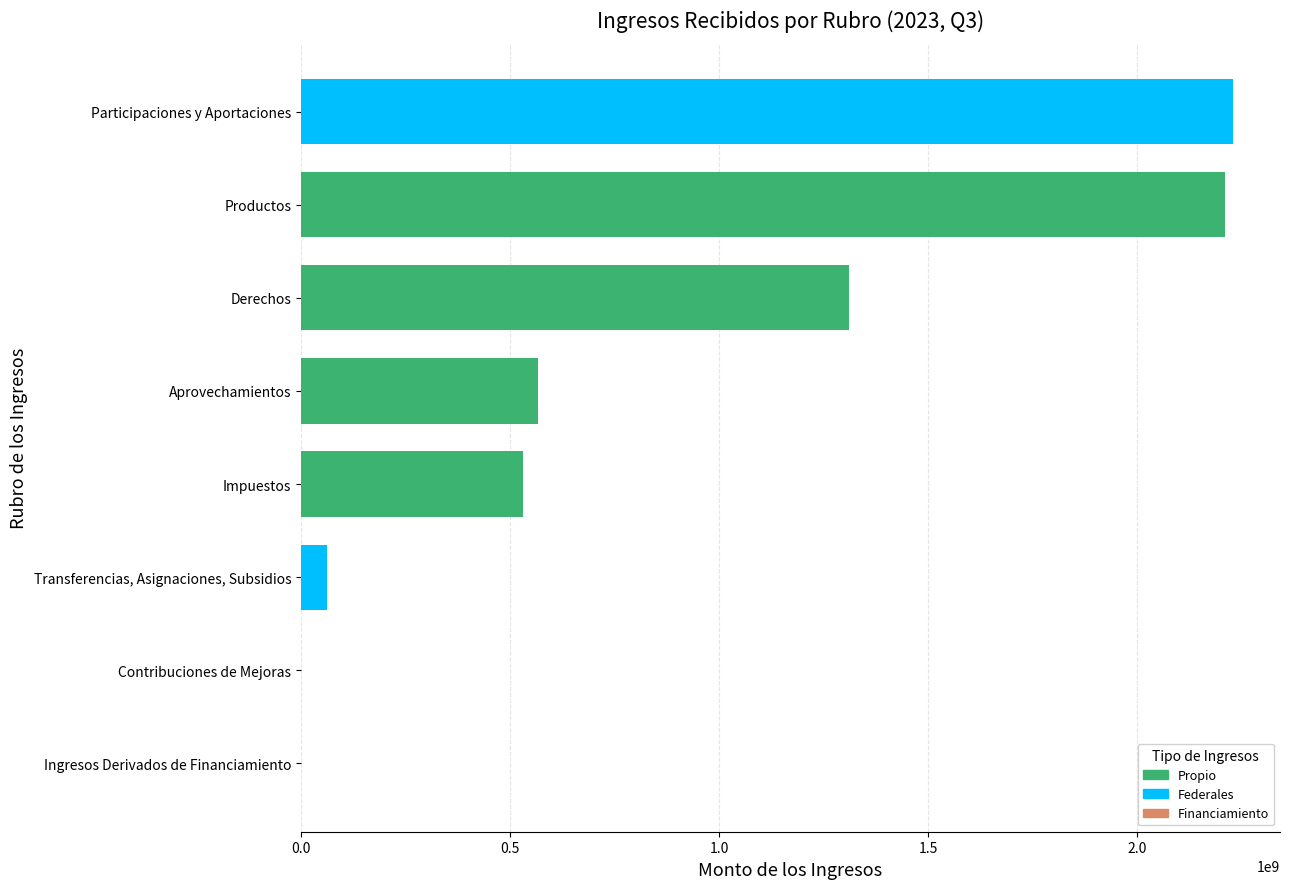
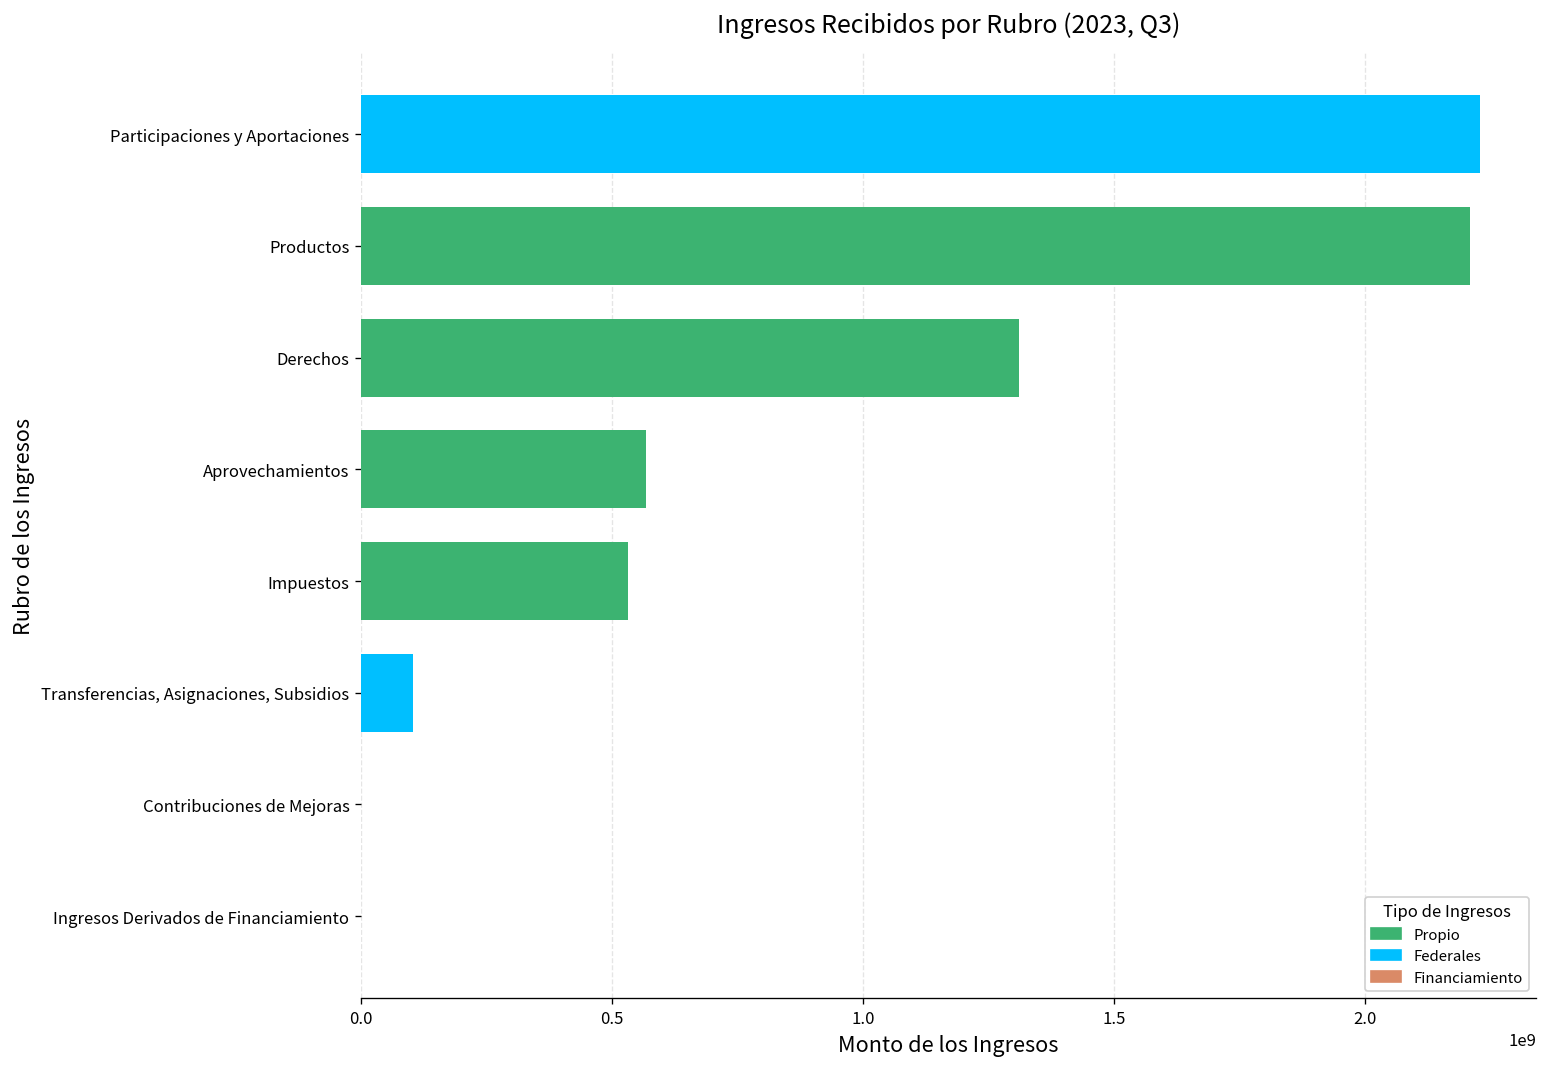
Federales, Transferencias, Asignaciones, Subsidios: 60000000 -> 100000000
